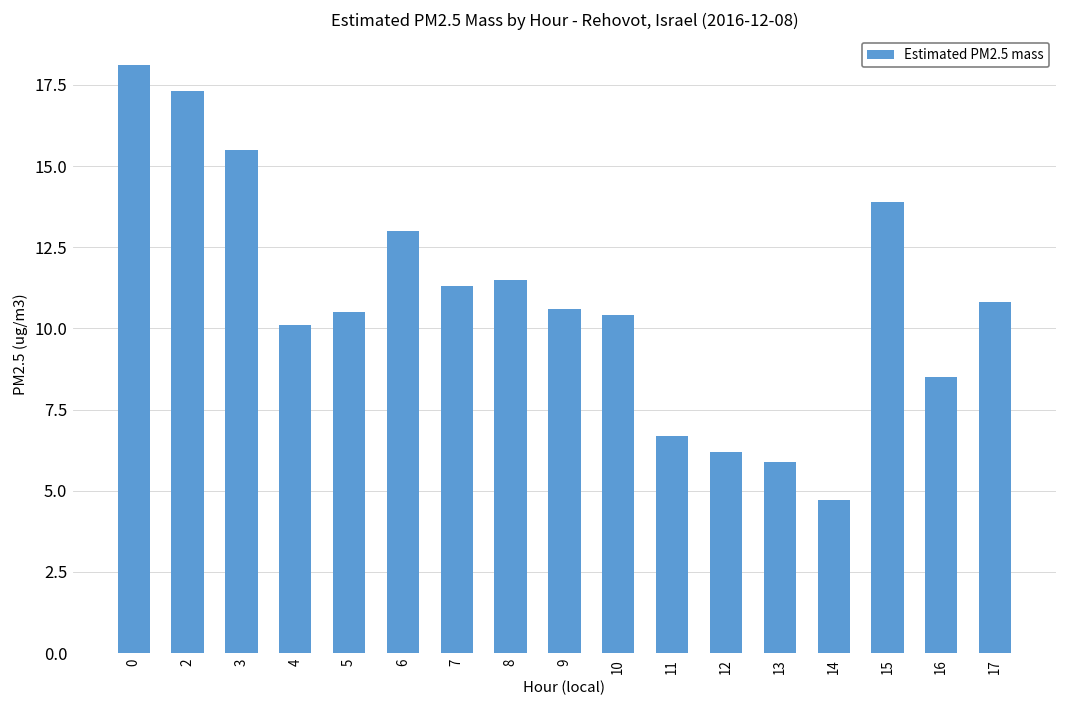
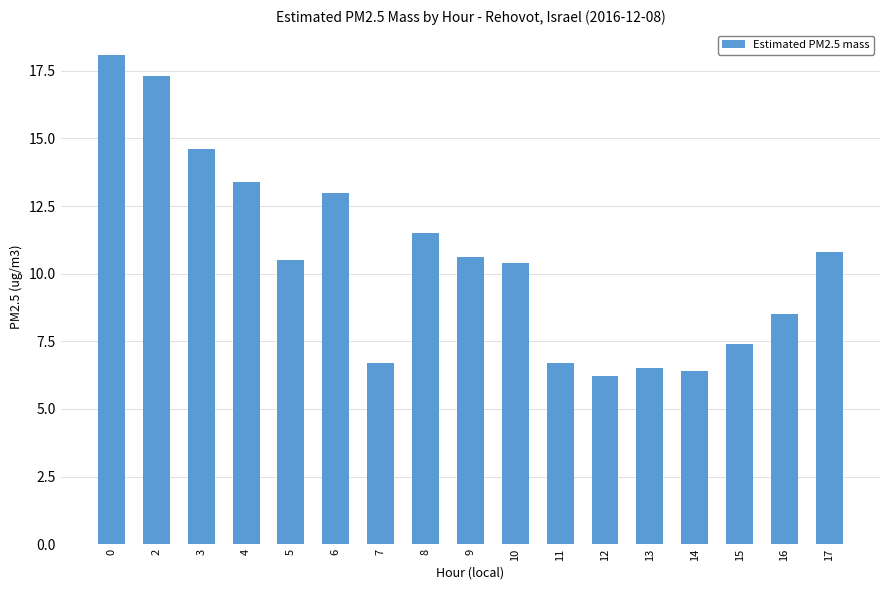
3: 15.5 -> 14.6
4: 10.1 -> 13.4
7: 11.3 -> 6.7
13: 5.9 -> 6.5
14: 4.7 -> 6.4
15: 13.9 -> 7.4
